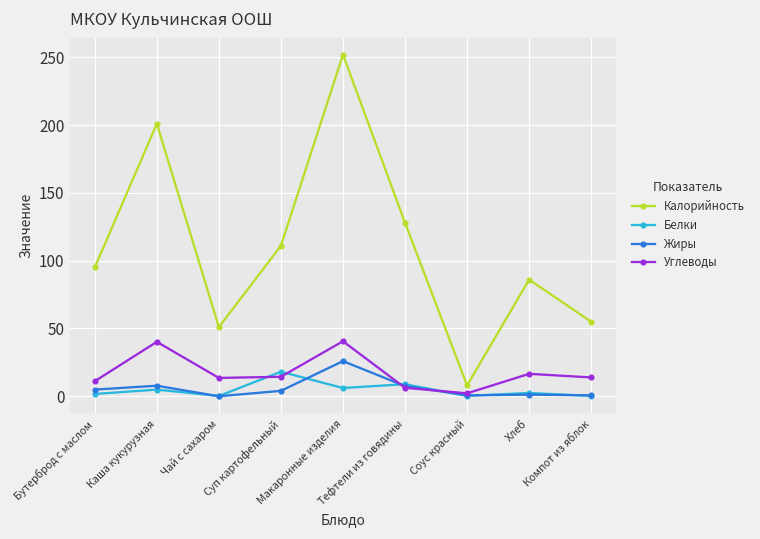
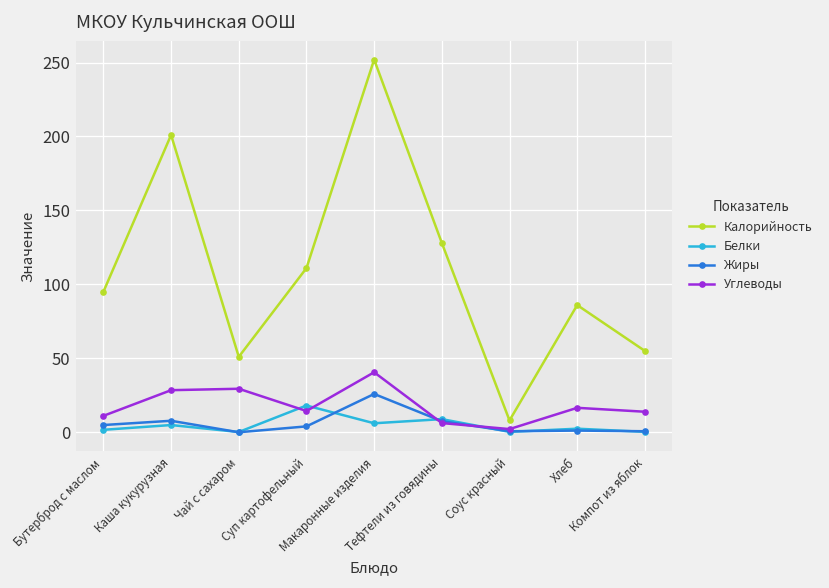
Углеводы, Каша кукурузная: 40 -> 28
Углеводы, Чай с сахаром: 14 -> 29
